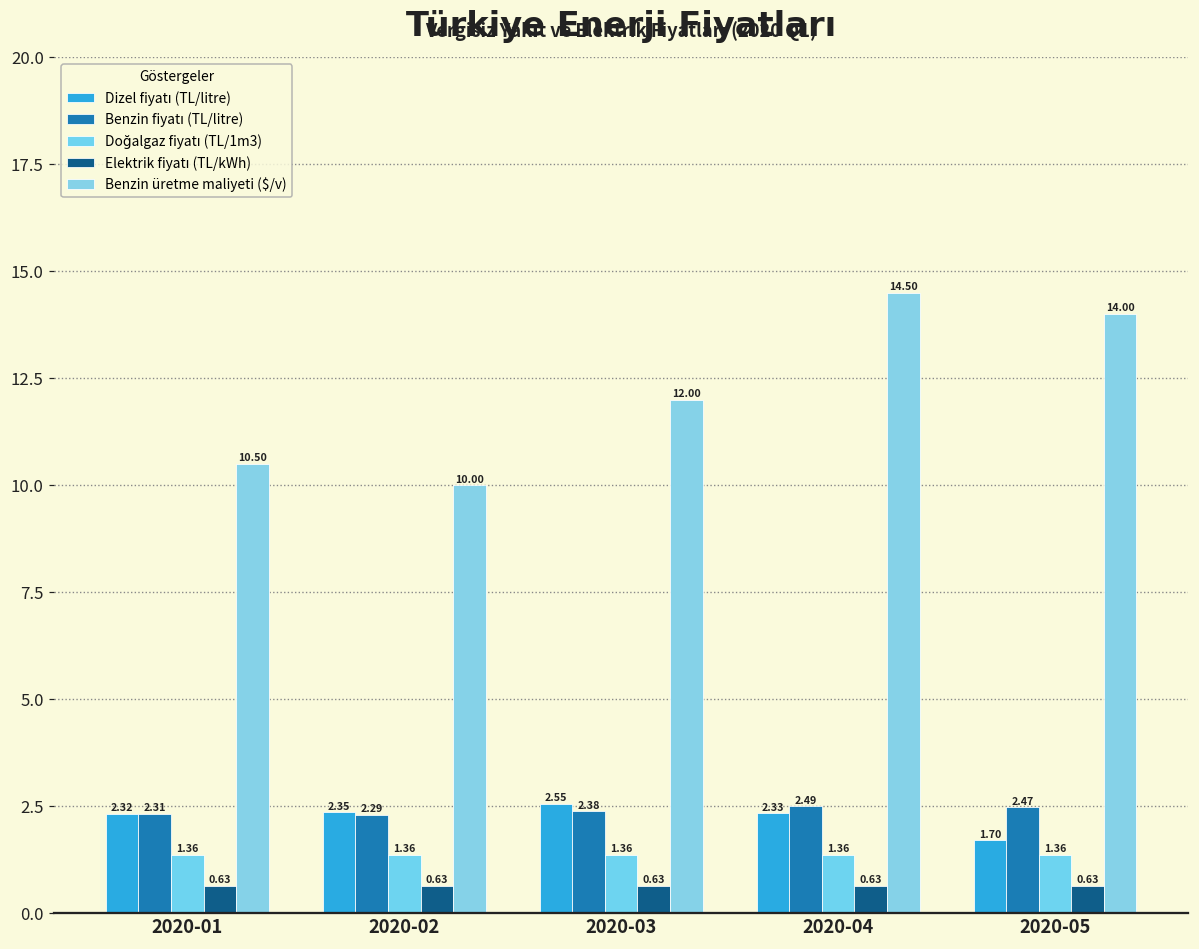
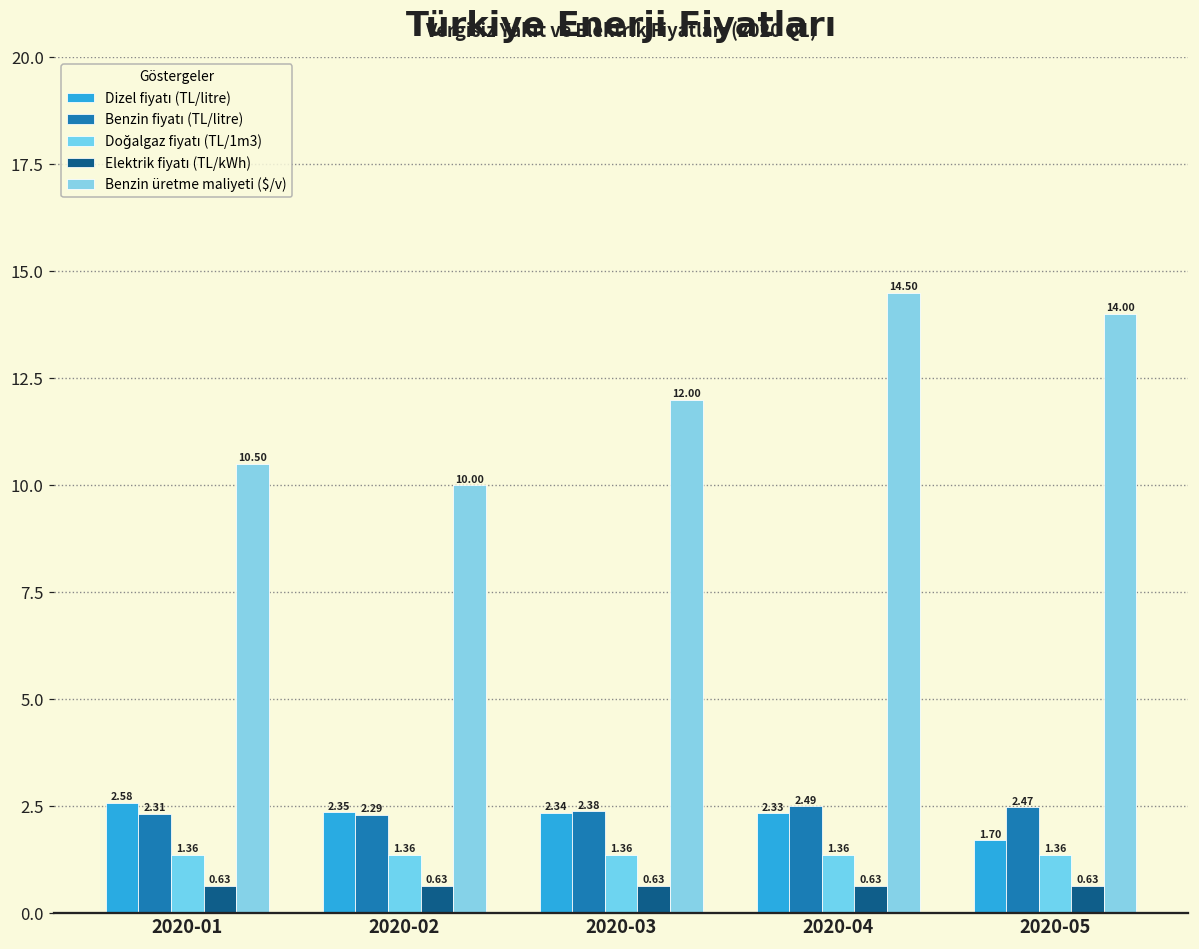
Dizel fiyatı (TL/litre), 2020-01: 2.32 -> 2.58
Dizel fiyatı (TL/litre), 2020-03: 2.55 -> 2.34
